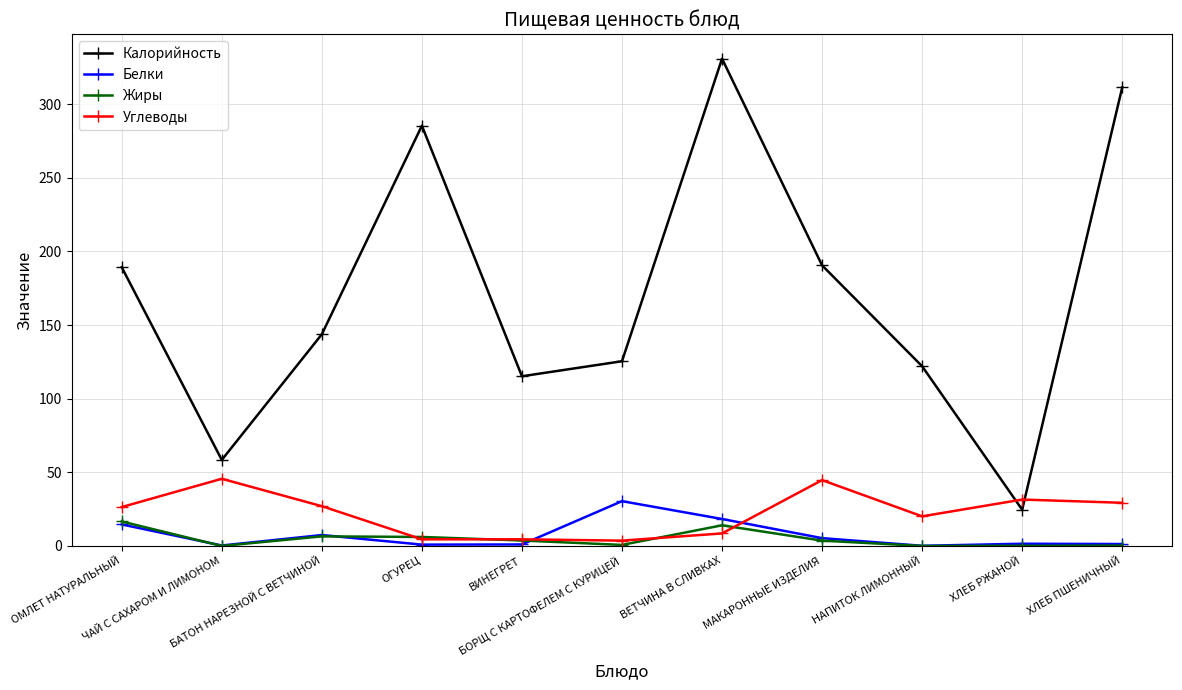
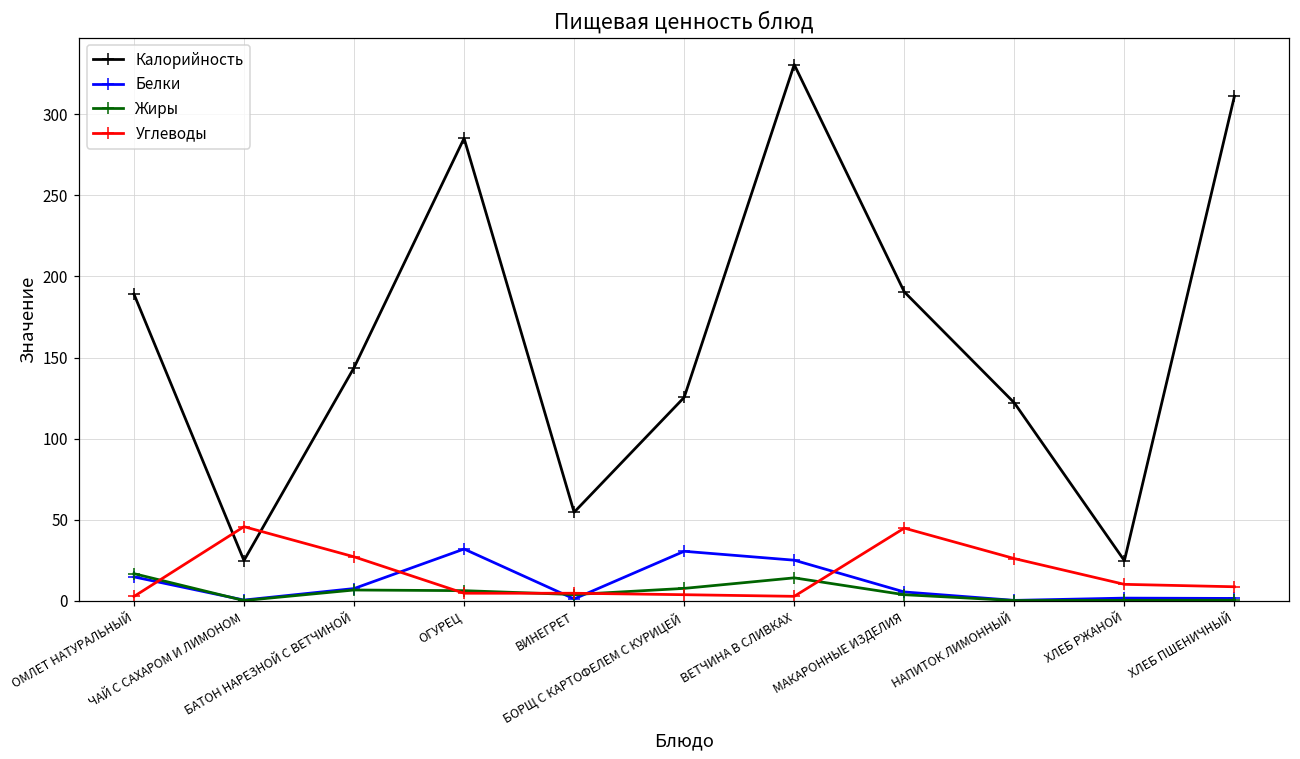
Углеводы, ОМЛЕТ НАТУРАЛЬНЫЙ: 26 -> 3
Калорийность, ЧАЙ С САХАРОМ И ЛИМОНОМ: 58 -> 25
Белки, ОГУРЕЦ: 1 -> 32
Калорийность, ВИНЕГРЕТ: 115 -> 55
Жиры, БОРЩ С КАРТОФЕЛЕМ С КУРИЦЕЙ: 1 -> 8
Белки, ВЕТЧИНА В СЛИВКАХ: 18 -> 25
Углеводы, ВЕТЧИНА В СЛИВКАХ: 9 -> 3
Углеводы, НАПИТОК ЛИМОННЫЙ: 20 -> 26
Углеводы, ХЛЕБ РЖАНОЙ: 32 -> 10
Углеводы, ХЛЕБ ПШЕНИЧНЫЙ: 29 -> 9
